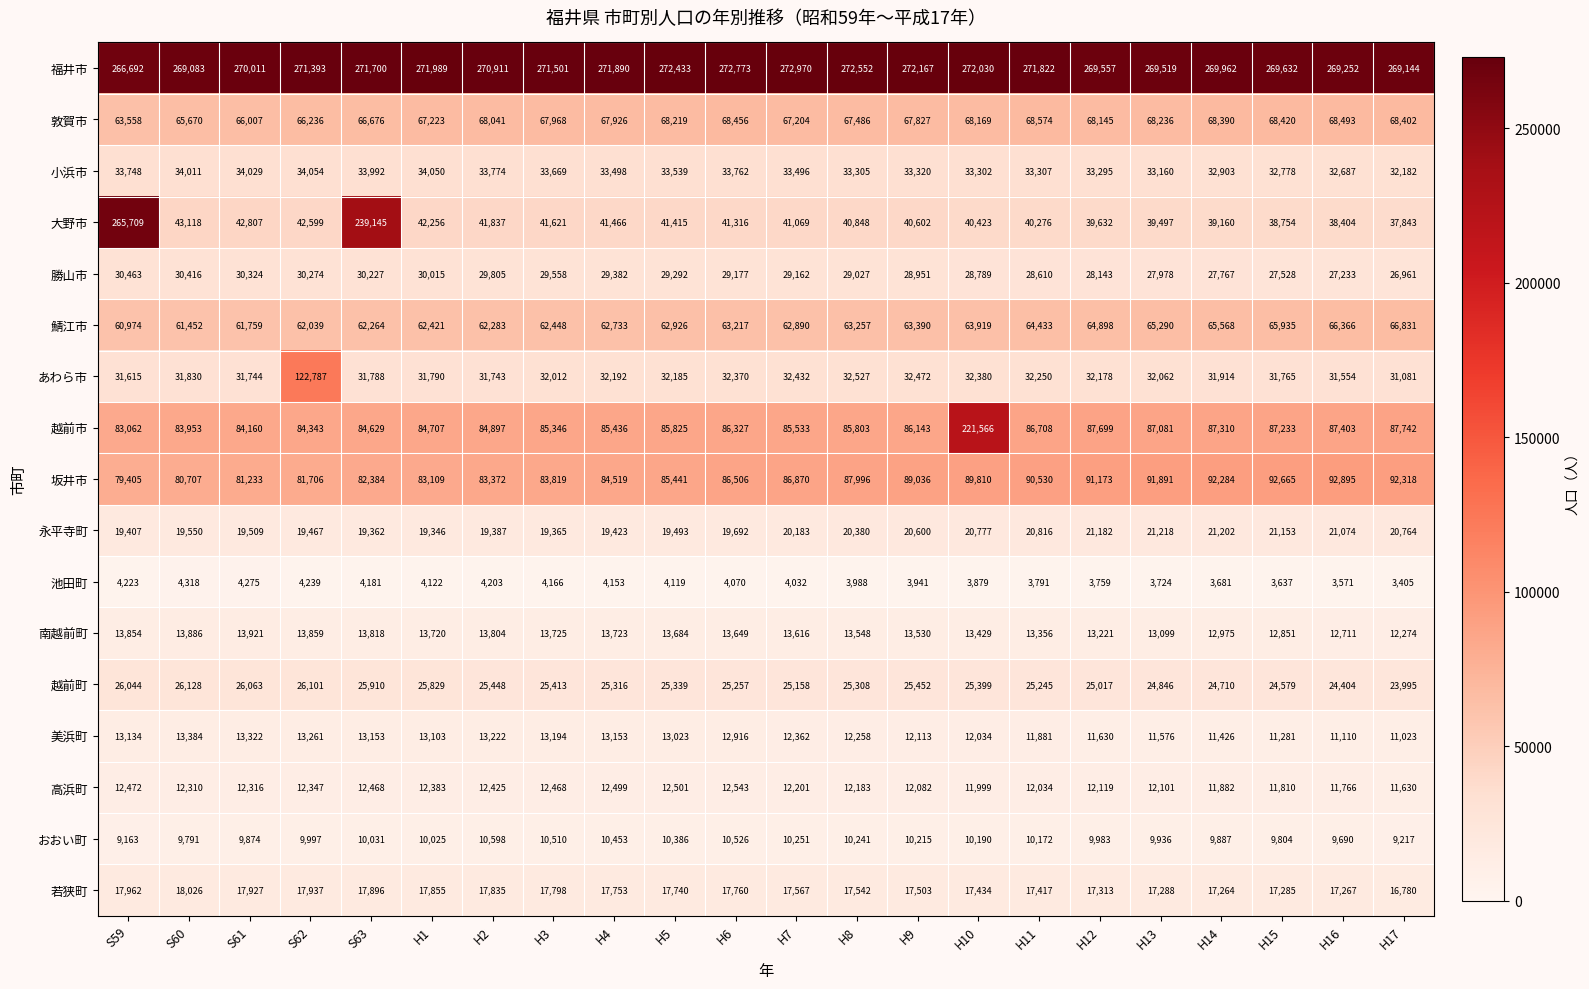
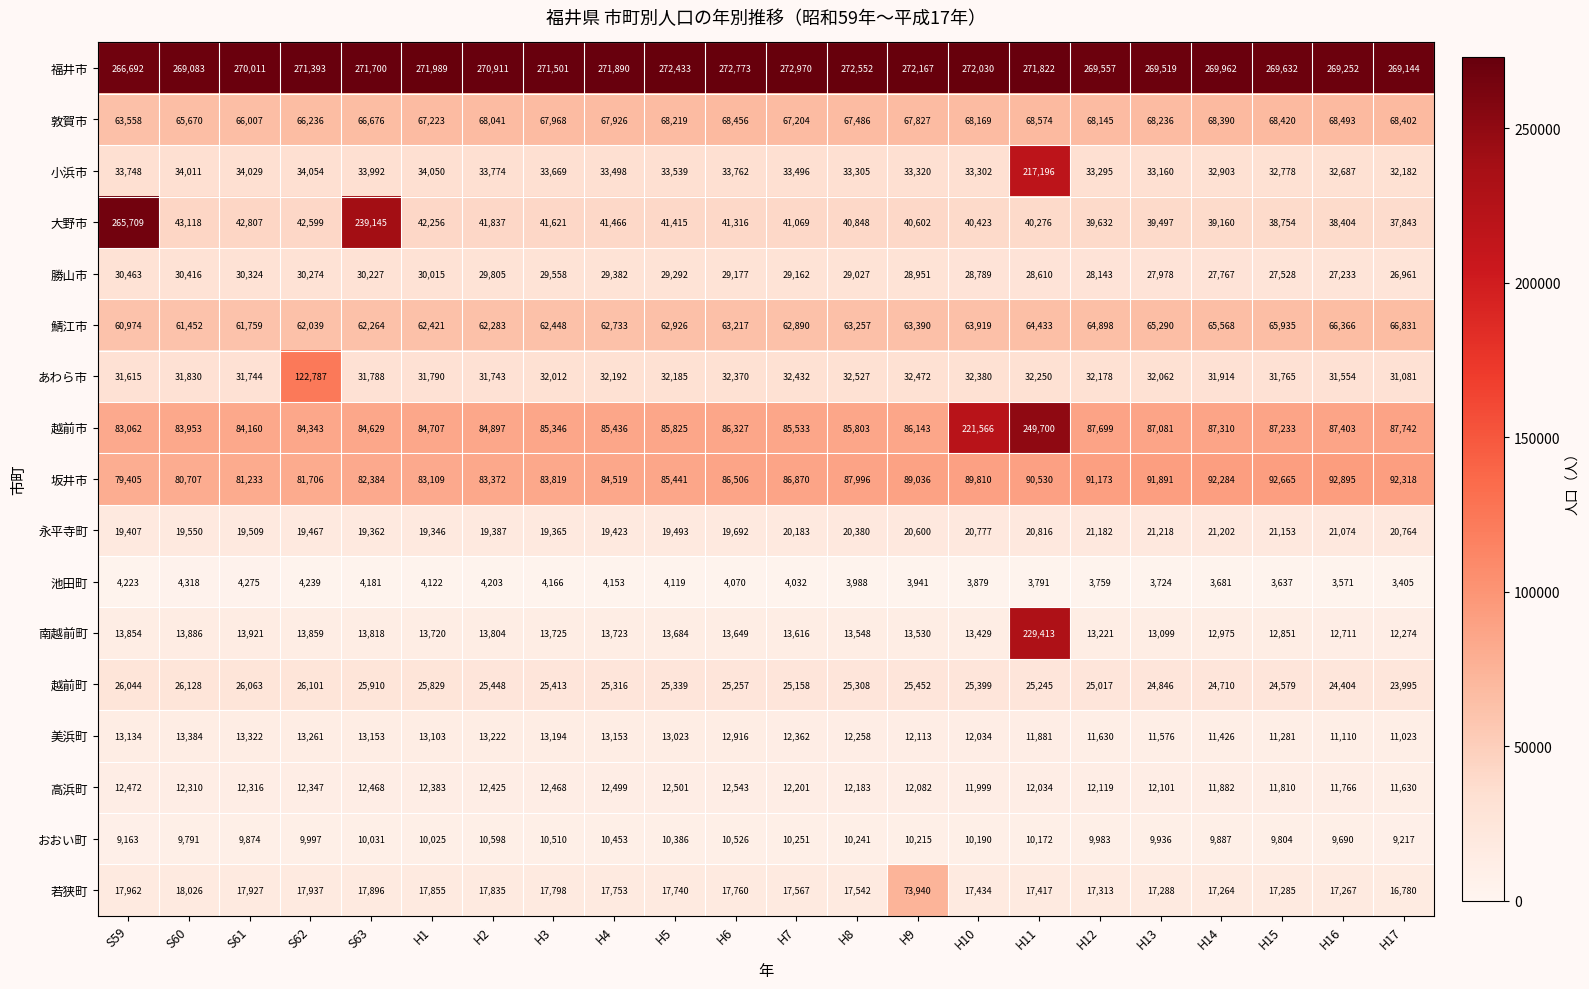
小浜市, H11: 33,307 -> 217,196
越前市, H11: 86,708 -> 249,700
南越前町, H11: 13,356 -> 229,413
若狭町, H9: 17,503 -> 73,940
